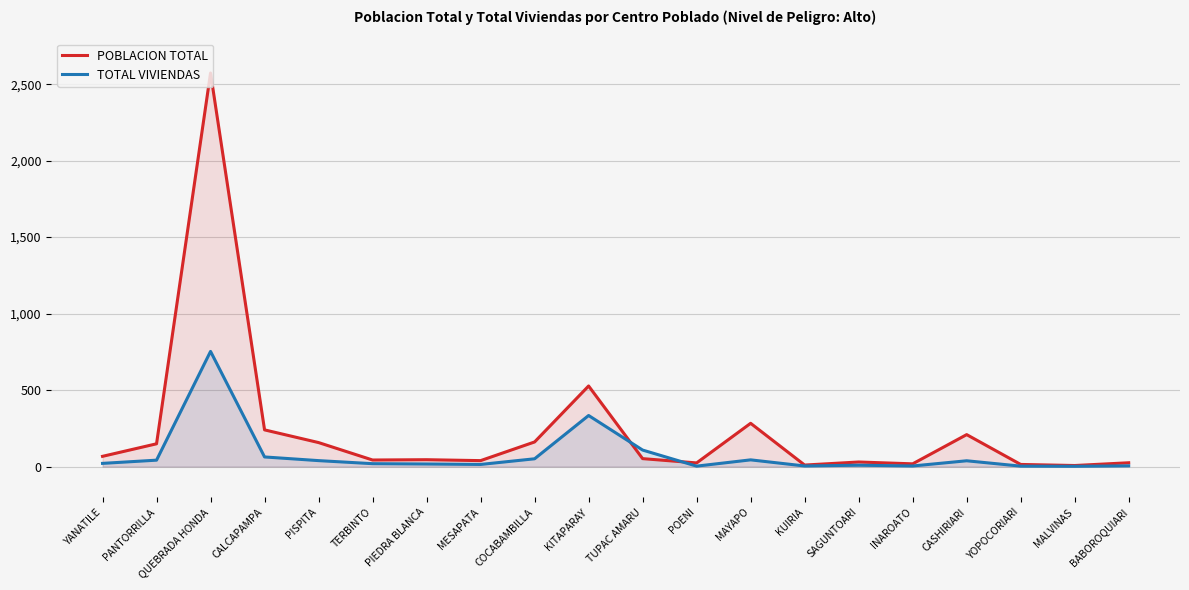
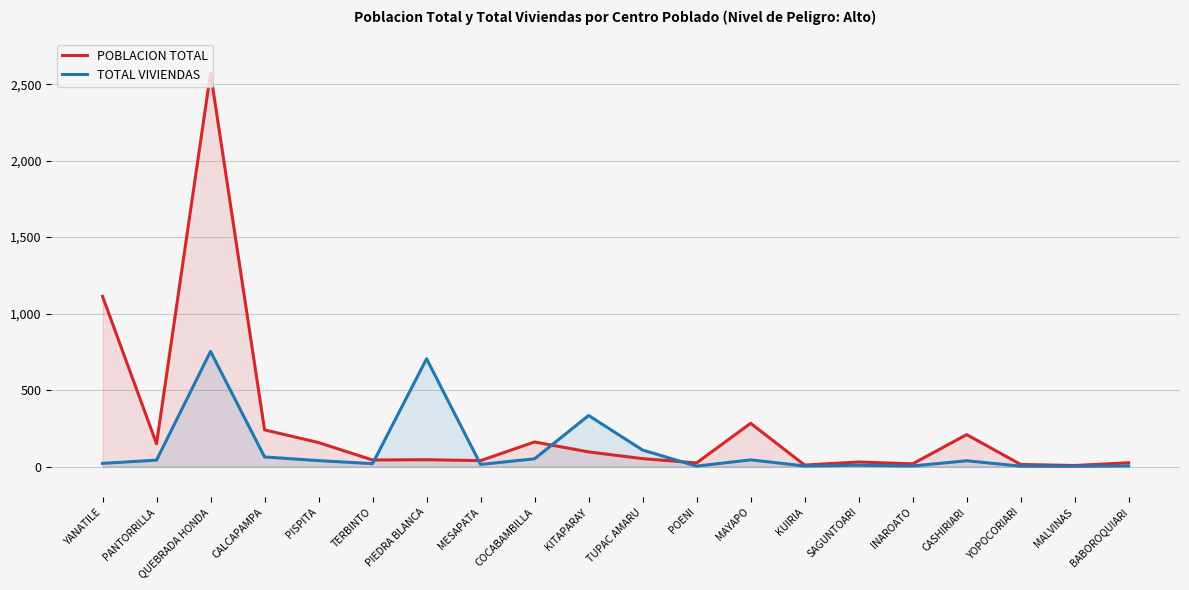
POBLACION TOTAL, YANATILE: 70 -> 1,110
TOTAL VIVIENDAS, PIEDRA BLANCA: 20 -> 710
POBLACION TOTAL, KITAPARAY: 530 -> 100
